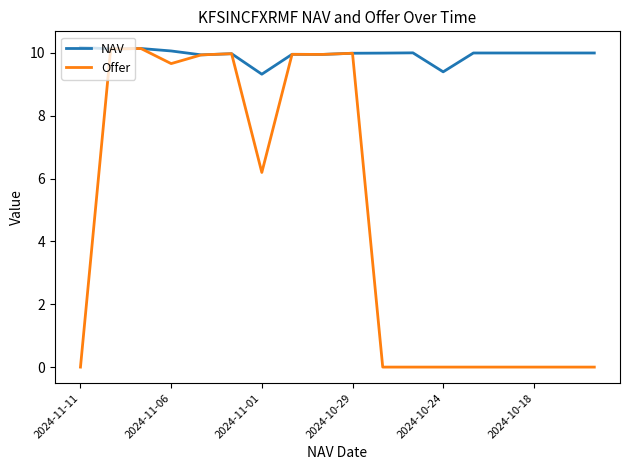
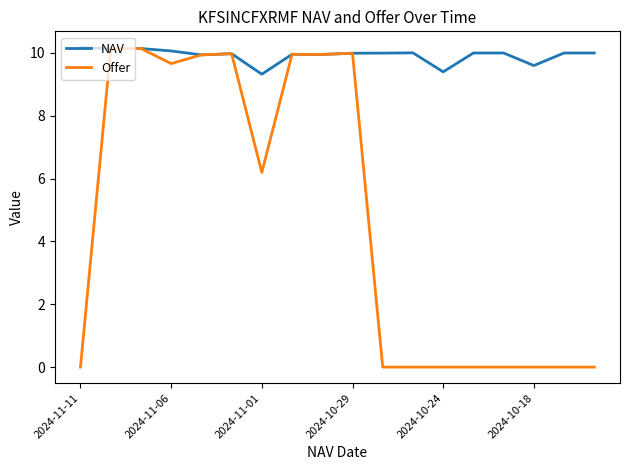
NAV, 2024-10-18: 10.0 -> 9.6
